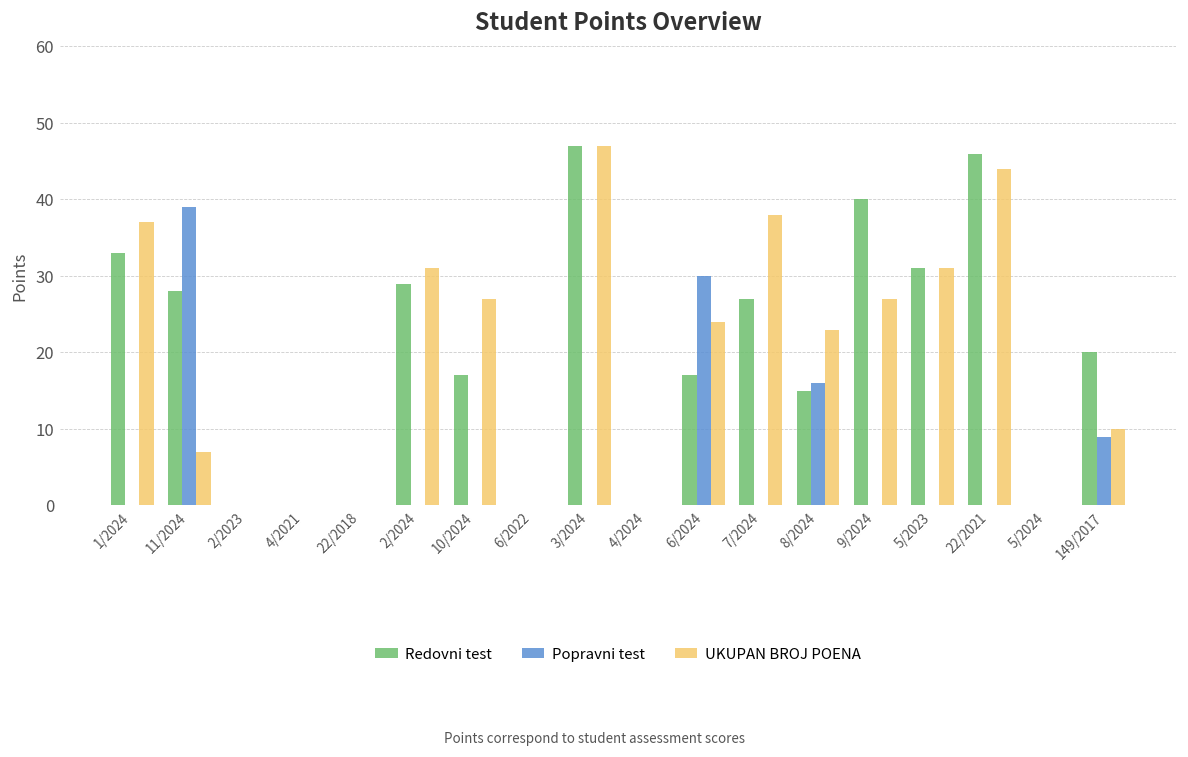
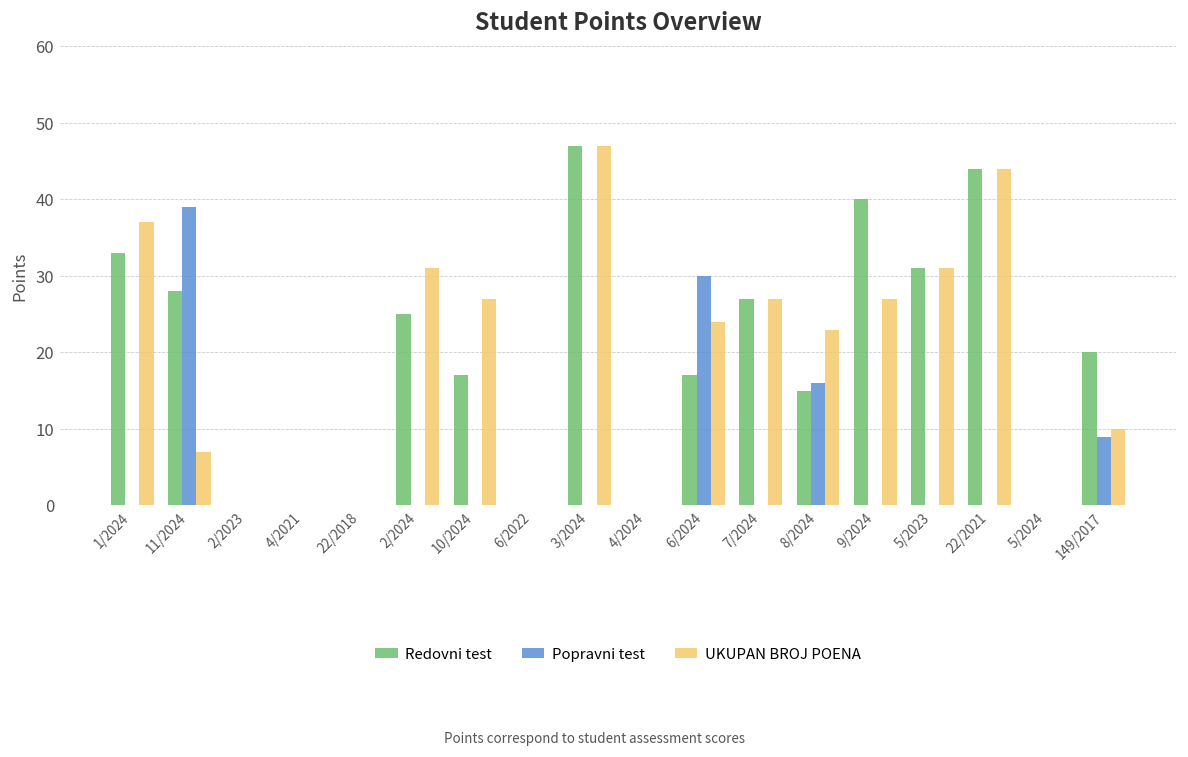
Redovni test, 2/2024: 29 -> 25
UKUPAN BROJ POENA, 7/2024: 38 -> 27
Redovni test, 22/2021: 46 -> 44
